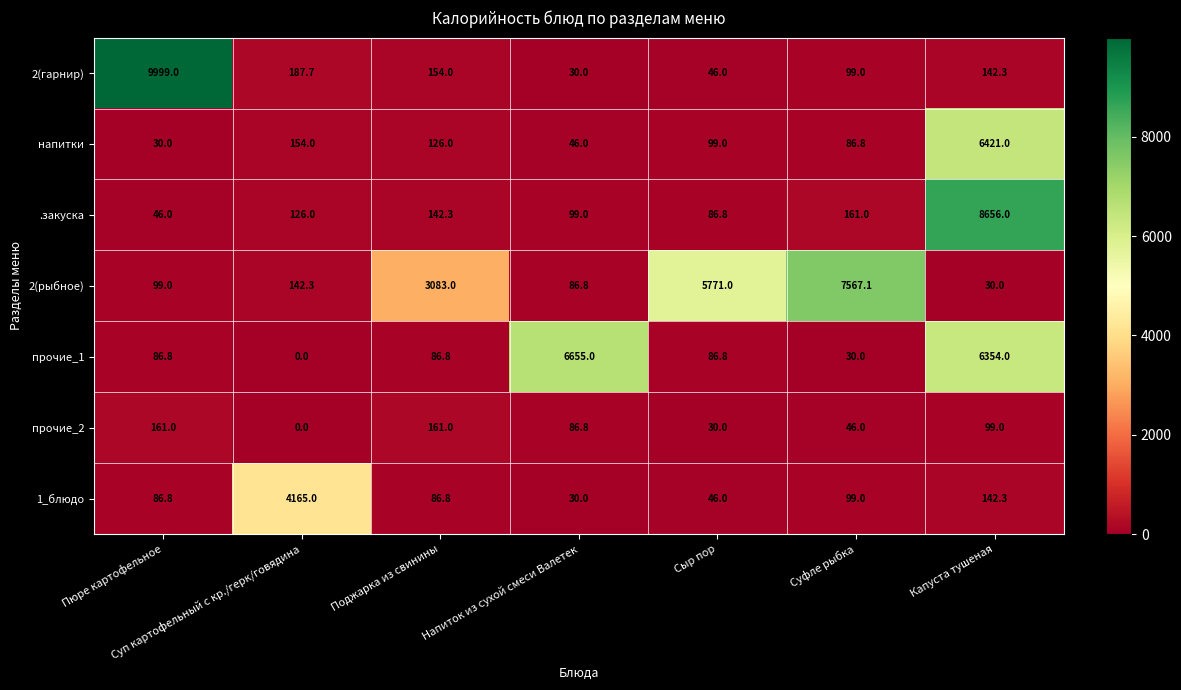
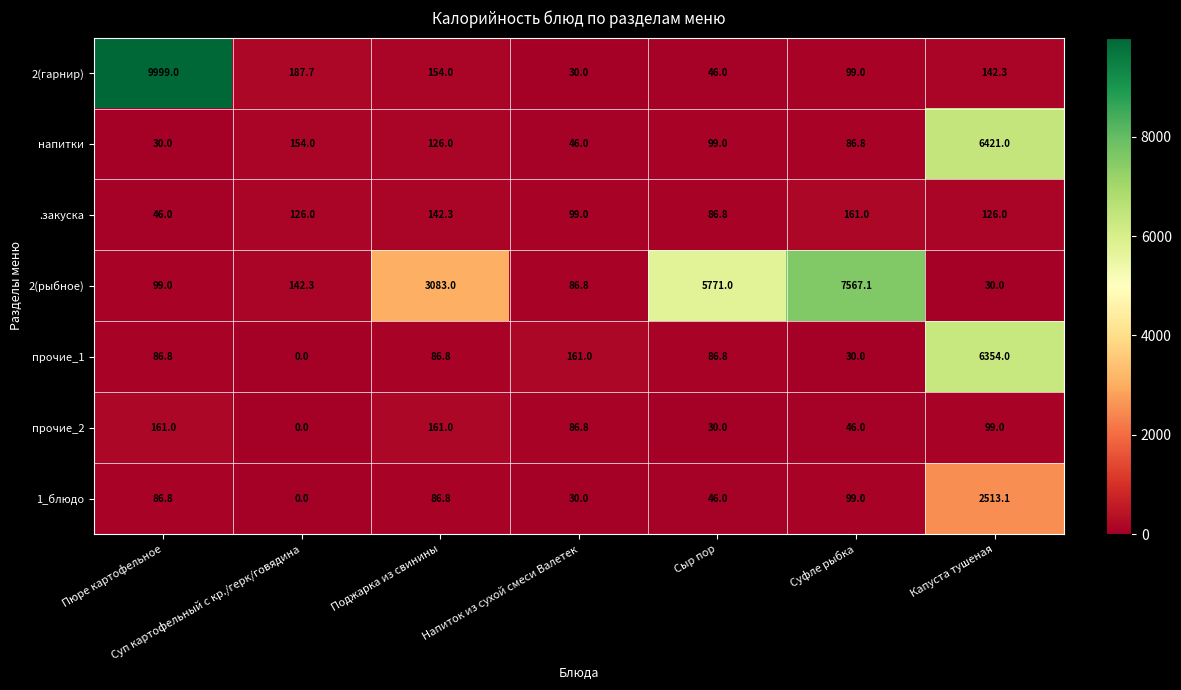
.закуска, Капуста тушеная: 8656.0 -> 126.0
прочие_1, Напиток из сухой смеси Валетек: 6655.0 -> 161.0
1_блюдо, Суп картофельный с кр./герк/говядина: 4165.0 -> 0.0
1_блюдо, Капуста тушеная: 142.3 -> 2513.1
